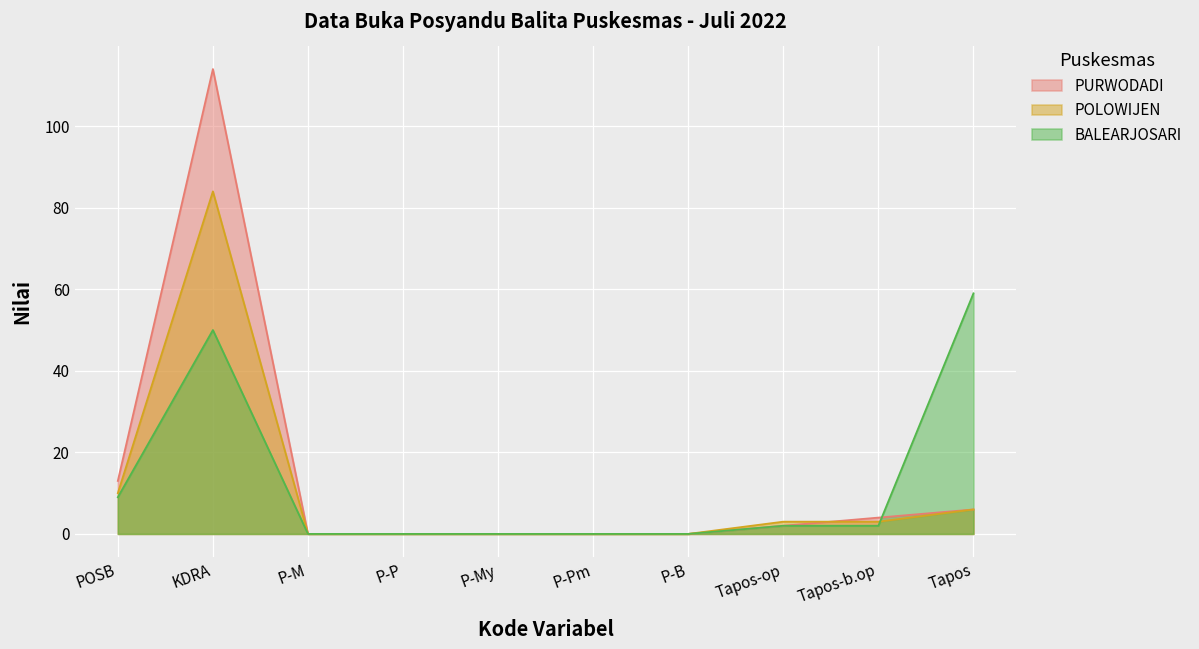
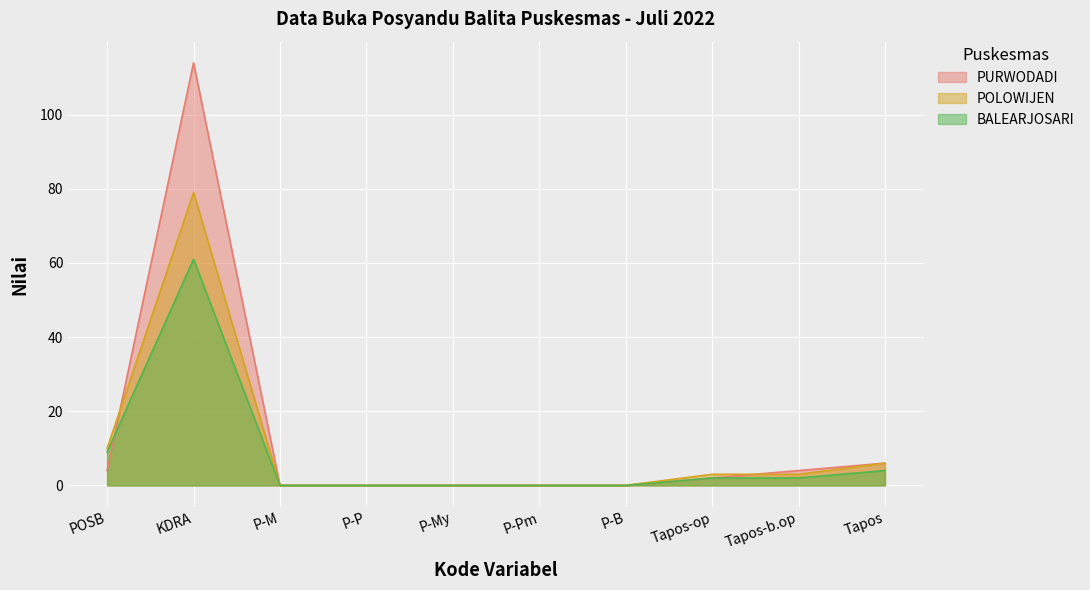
PURWODADI, POSB: 13 -> 4
POLOWIJEN, KDRA: 84 -> 79
BALEARJOSARI, KDRA: 50 -> 61
BALEARJOSARI, Tapos: 59 -> 4
